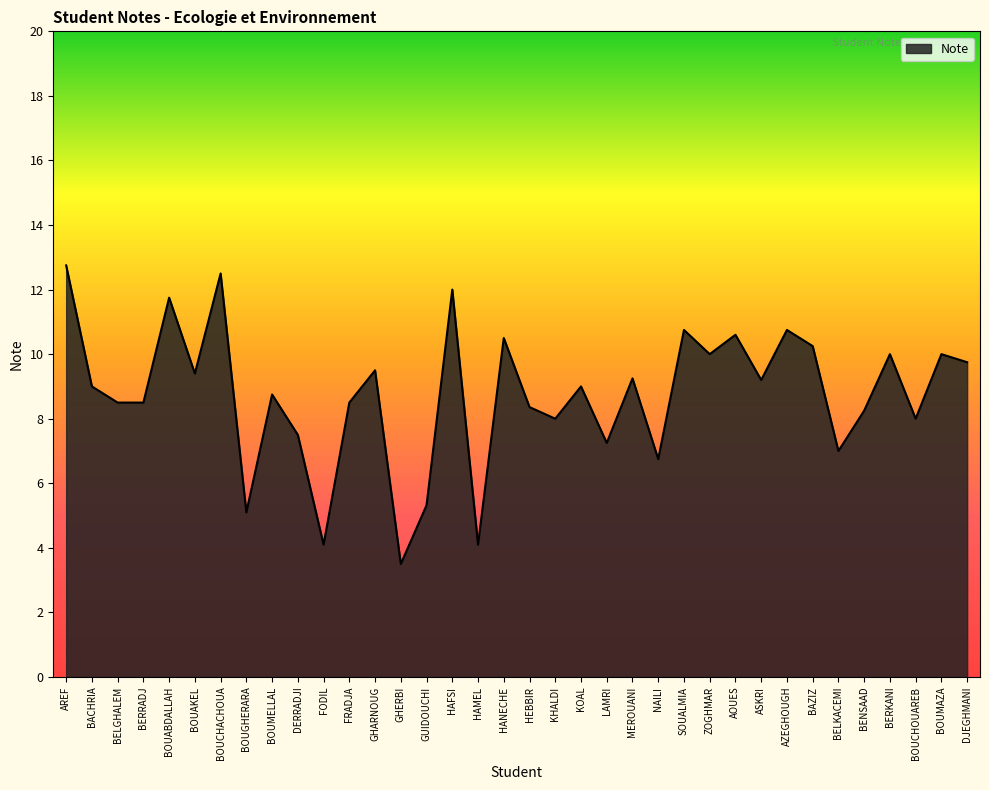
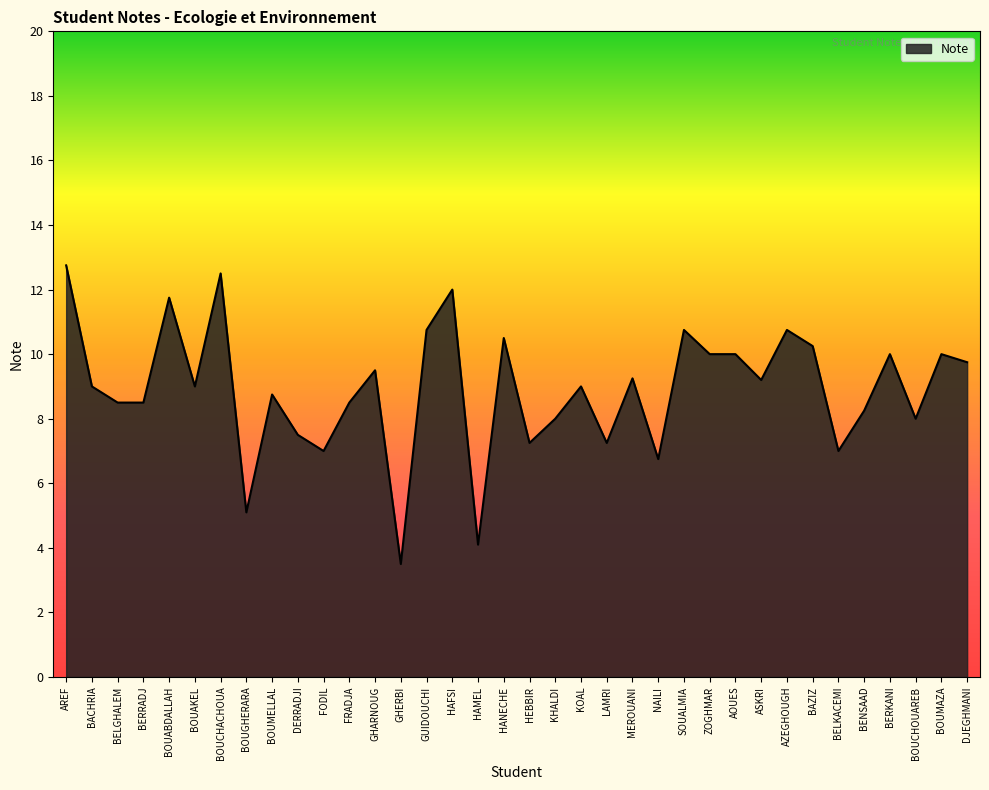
BOUAKEL: 9.4 -> 9.0
FODIL: 4.1 -> 7.0
GUIDOUCHI: 5.3 -> 10.8
HEBBIR: 8.4 -> 7.3
AOUES: 10.6 -> 10.0
